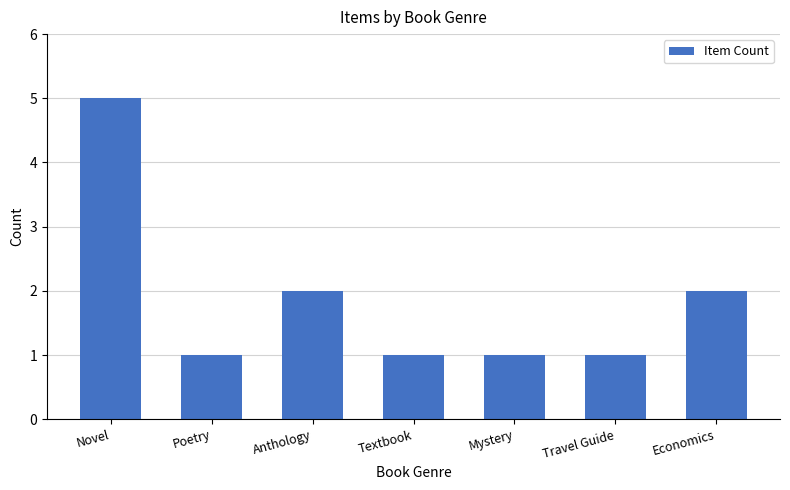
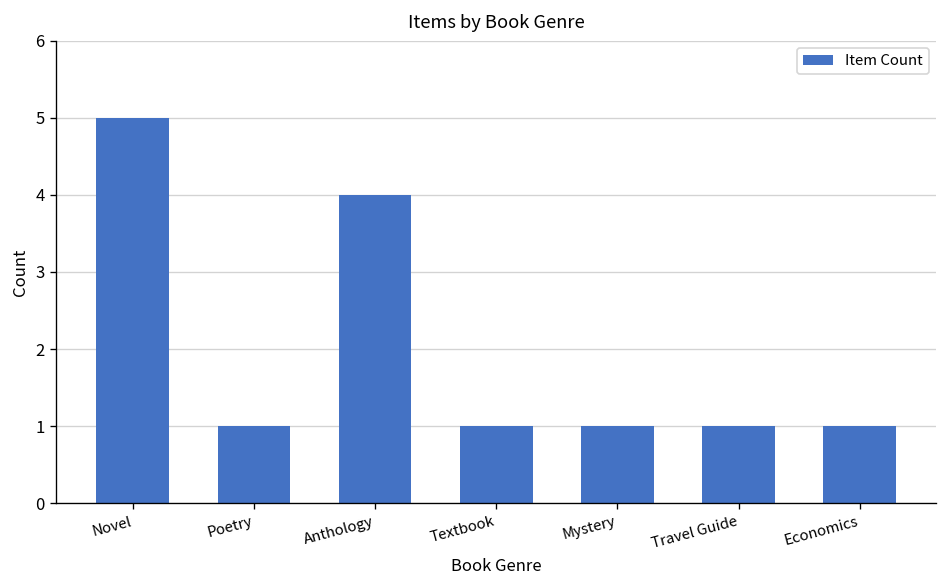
Anthology: 2 -> 4
Economics: 2 -> 1
